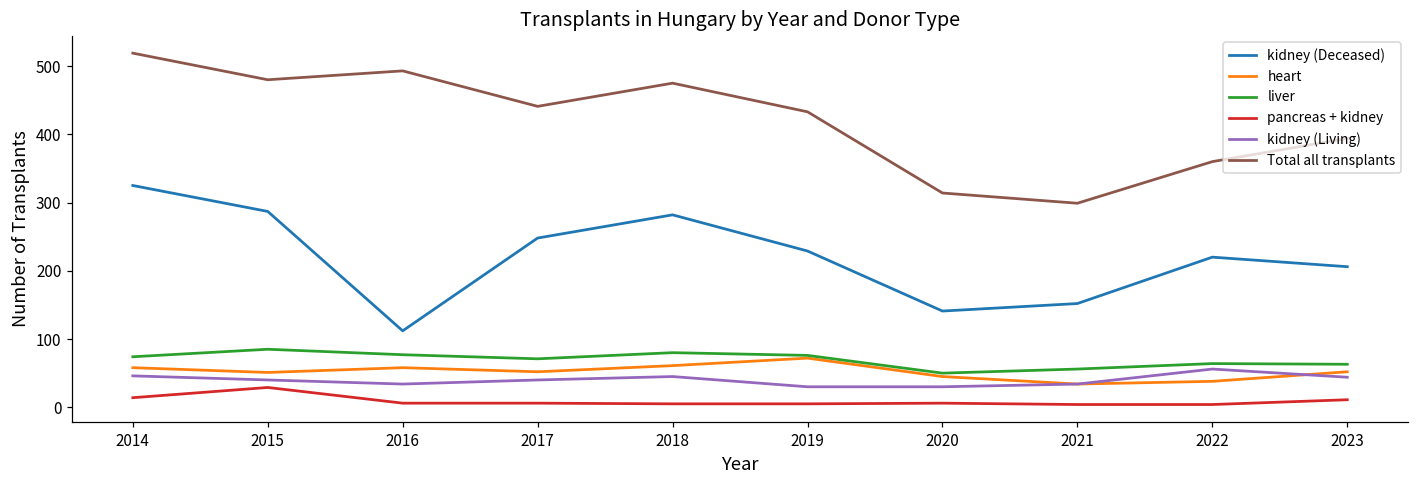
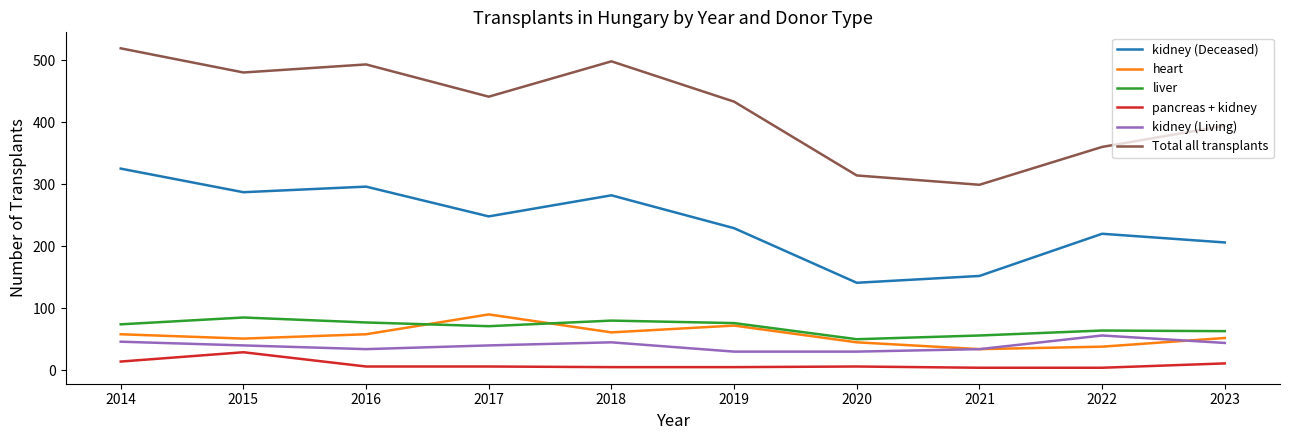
kidney (Deceased), 2016: 110 -> 300
heart, 2017: 50 -> 90
Total all transplants, 2018: 480 -> 500
